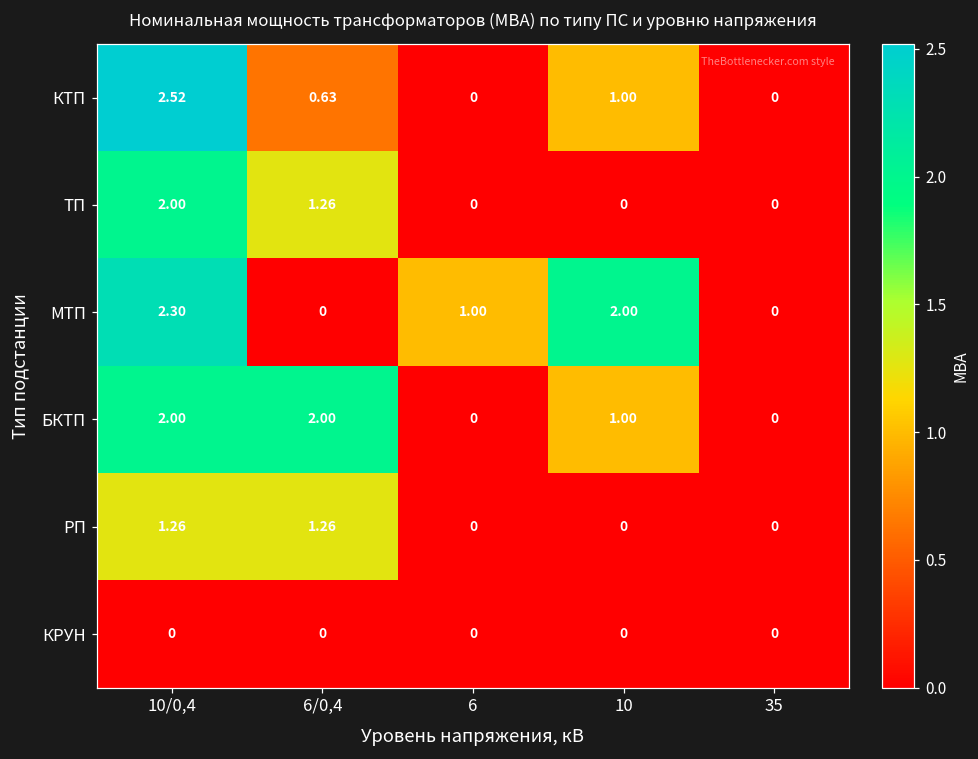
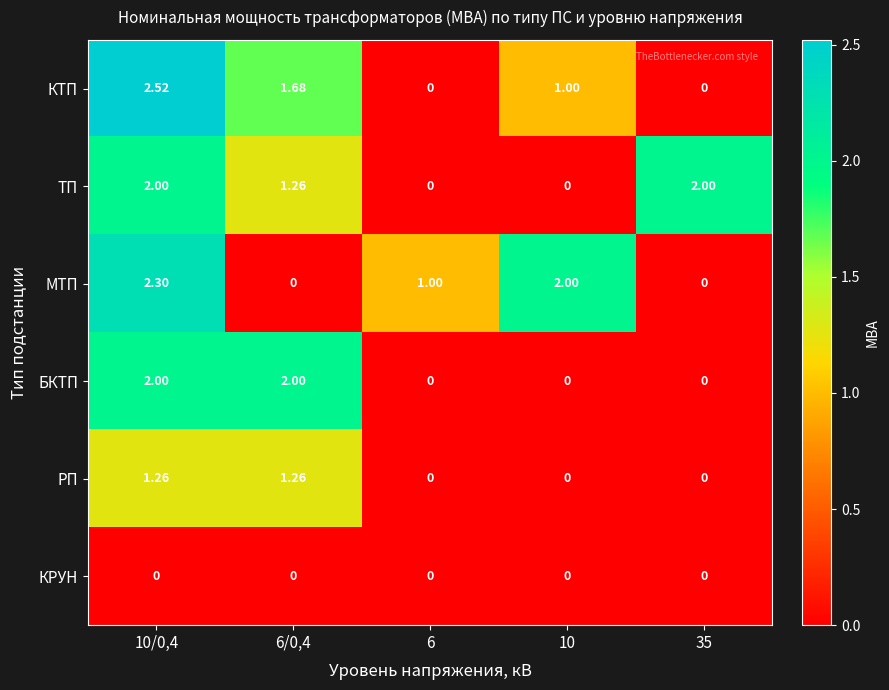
КТП, 6/0,4: 0.63 -> 1.68
ТП, 35: 0 -> 2.00
БКТП, 10: 1.00 -> 0
